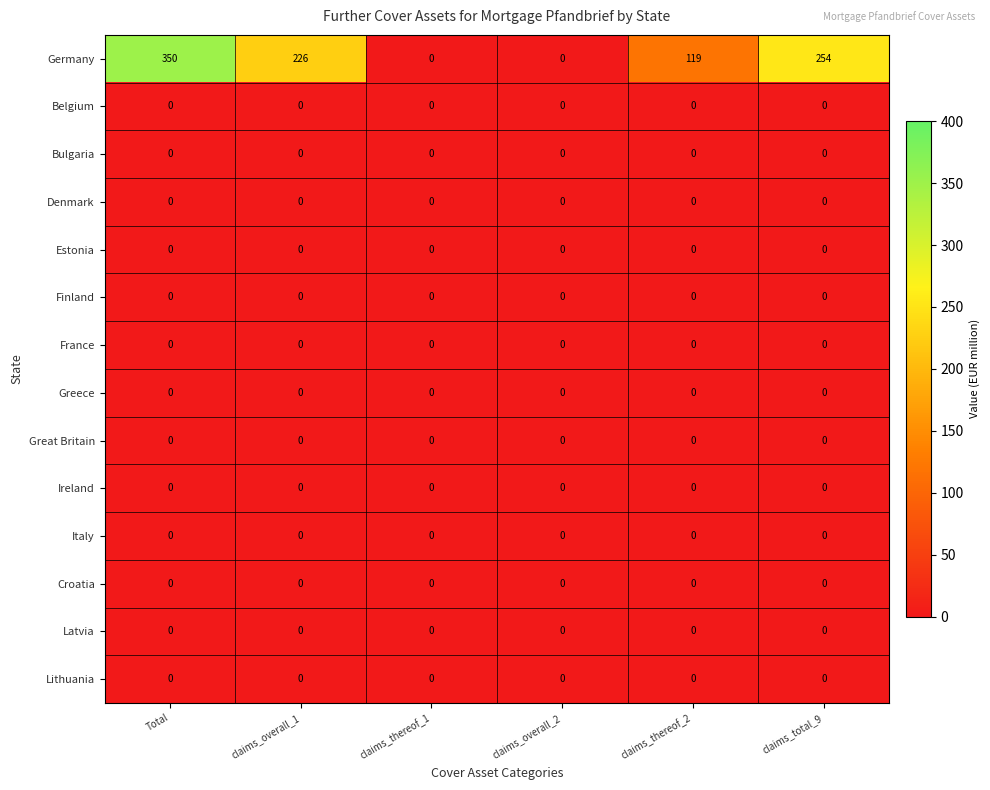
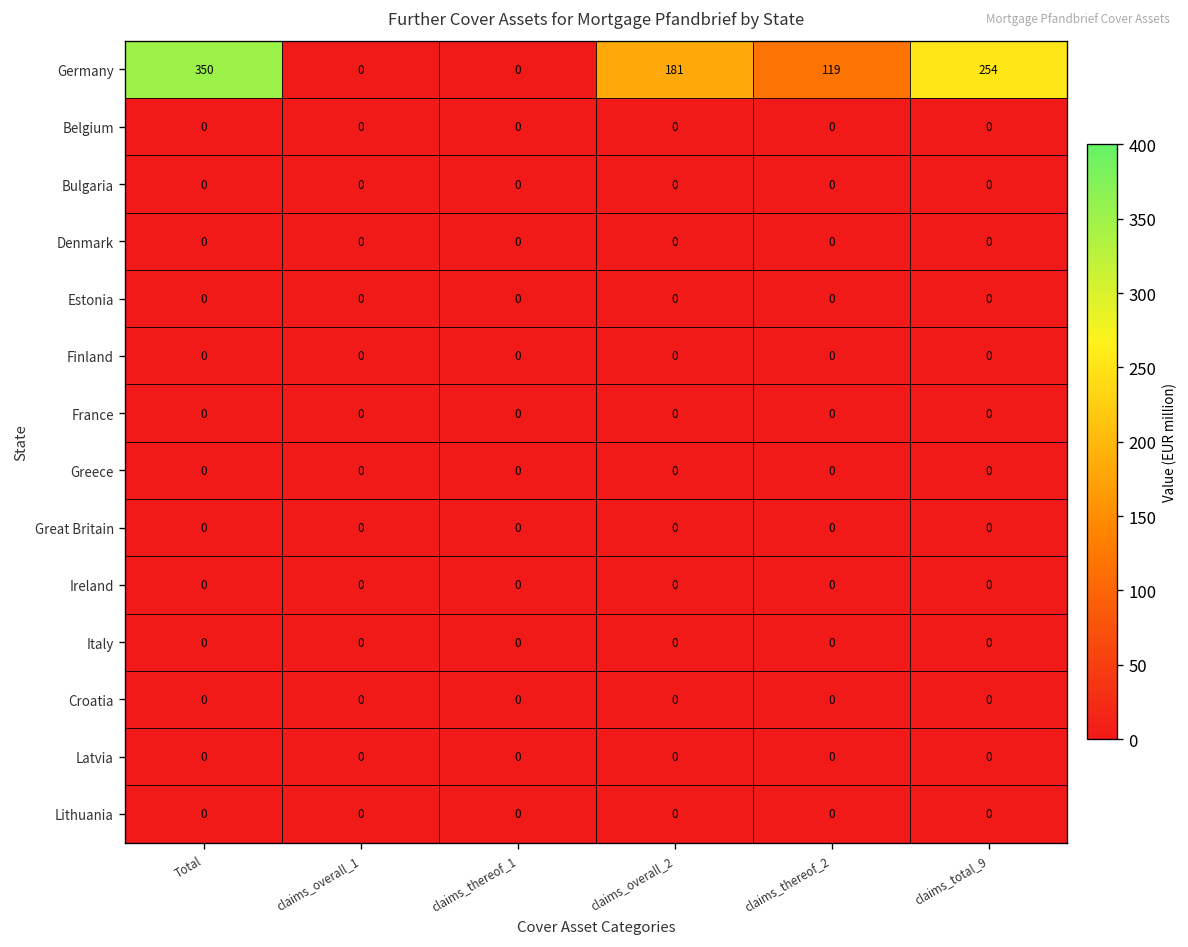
Germany, claims_overall_1: 226 -> 0
Germany, claims_overall_2: 0 -> 181
